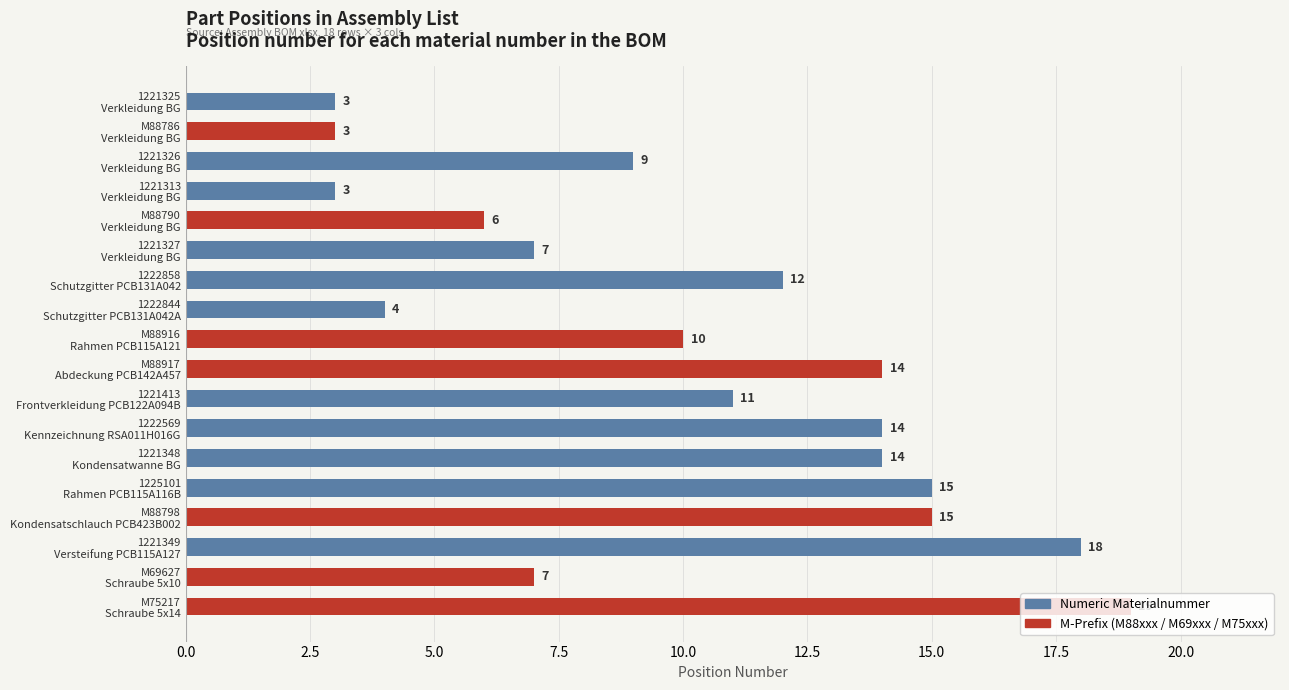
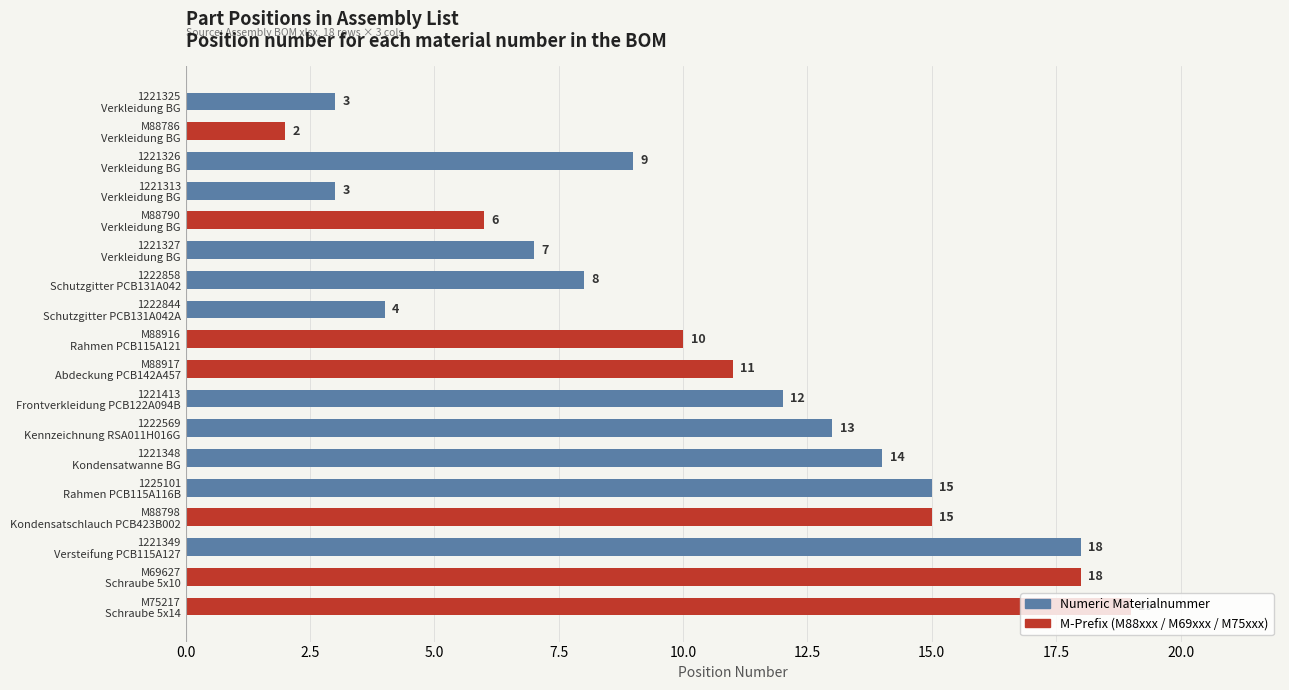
M88786 Verkleidung BG: 3 -> 2
1222858 Schutzgitter PCB131A042: 12 -> 8
M88917 Abdeckung PCB142A457: 14 -> 11
1221413 Frontverkleidung PCB122A094B: 11 -> 12
1222569 Kennzeichnung RSA011H016G: 14 -> 13
M69627 Schraube 5x10: 7 -> 18
